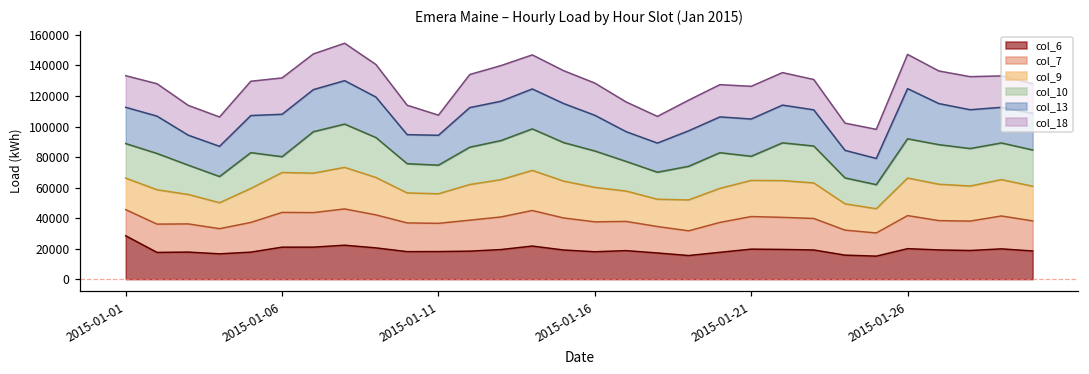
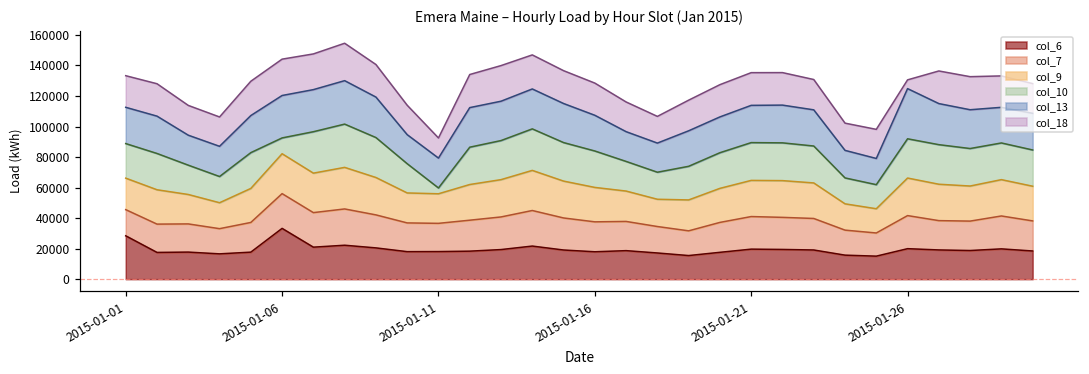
col_6, 2015-01-06: 21000 -> 33000
col_10, 2015-01-11: 19000 -> 4000
col_10, 2015-01-21: 16000 -> 25000
col_18, 2015-01-26: 22000 -> 6000
